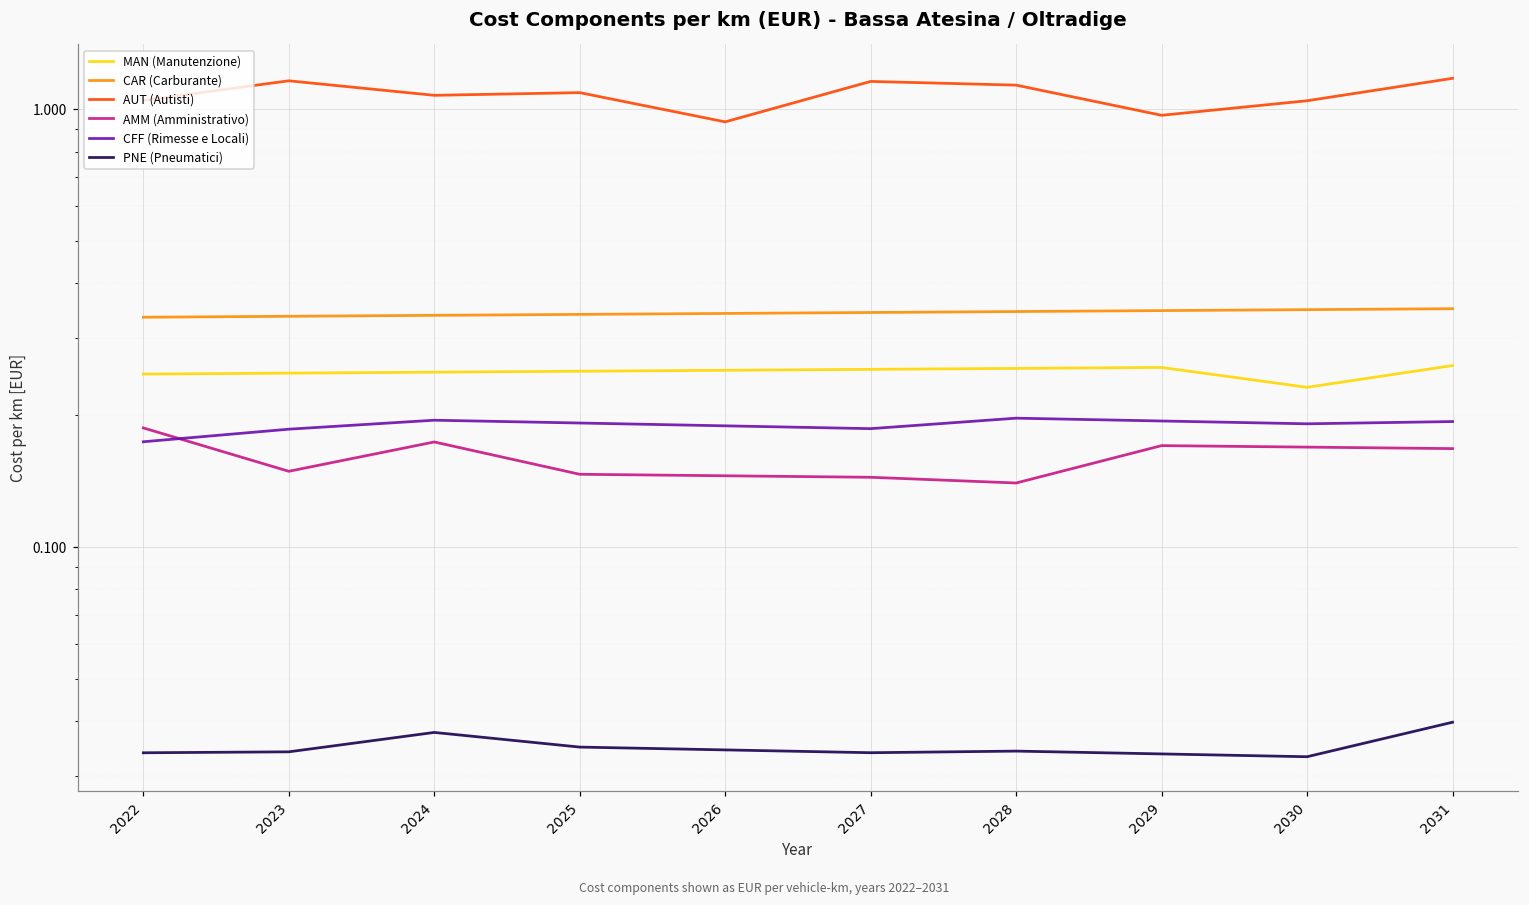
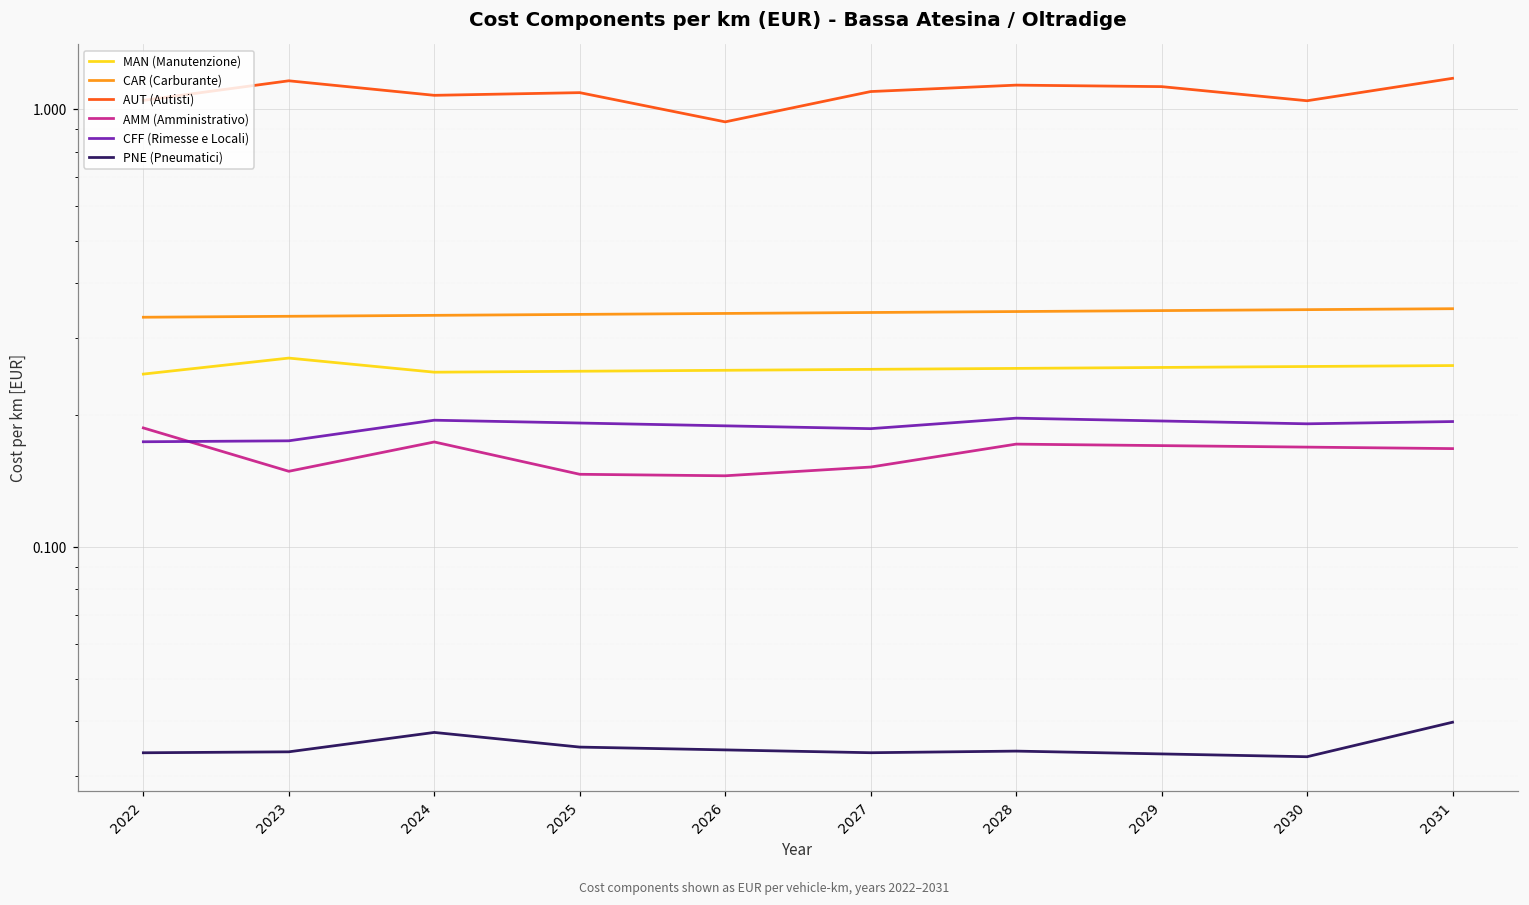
MAN (Manutenzione), 2023: 0.25 -> 0.27
CFF (Rimesse e Locali), 2023: 0.19 -> 0.17
AUT (Autisti), 2027: 1.16 -> 1.10
AMM (Amministrativo), 2027: 0.144 -> 0.152
AMM (Amministrativo), 2028: 0.140 -> 0.172
AUT (Autisti), 2029: 0.97 -> 1.13
MAN (Manutenzione), 2030: 0.23 -> 0.26
